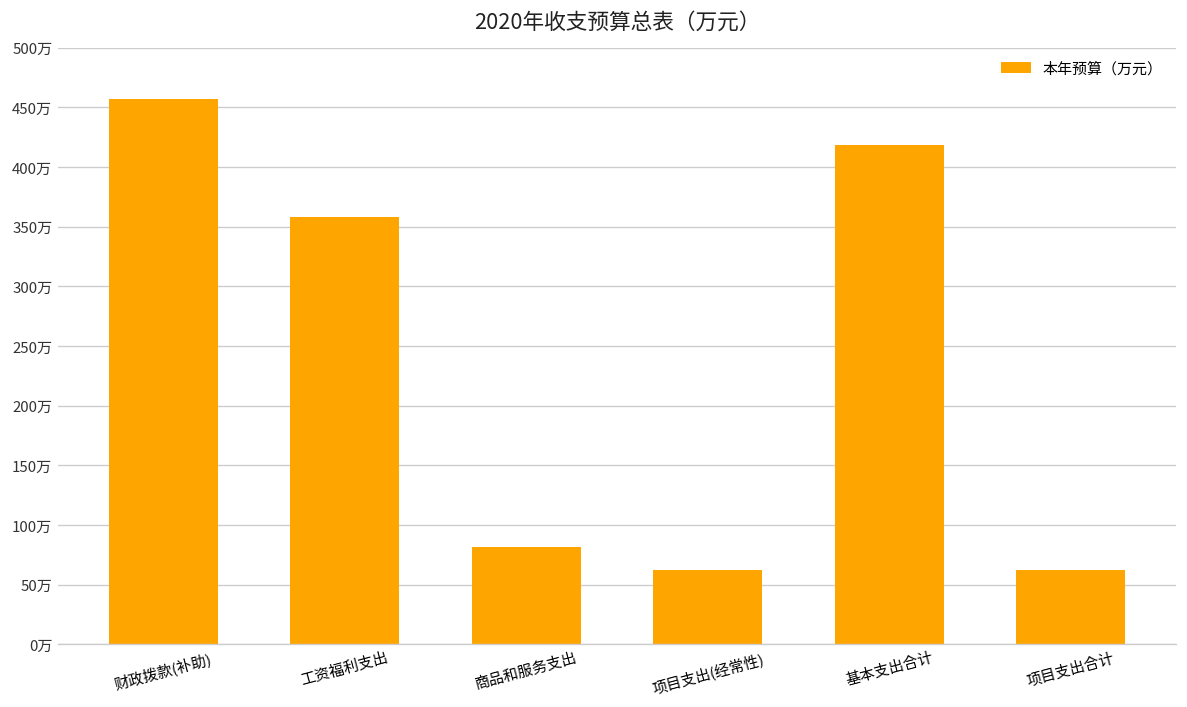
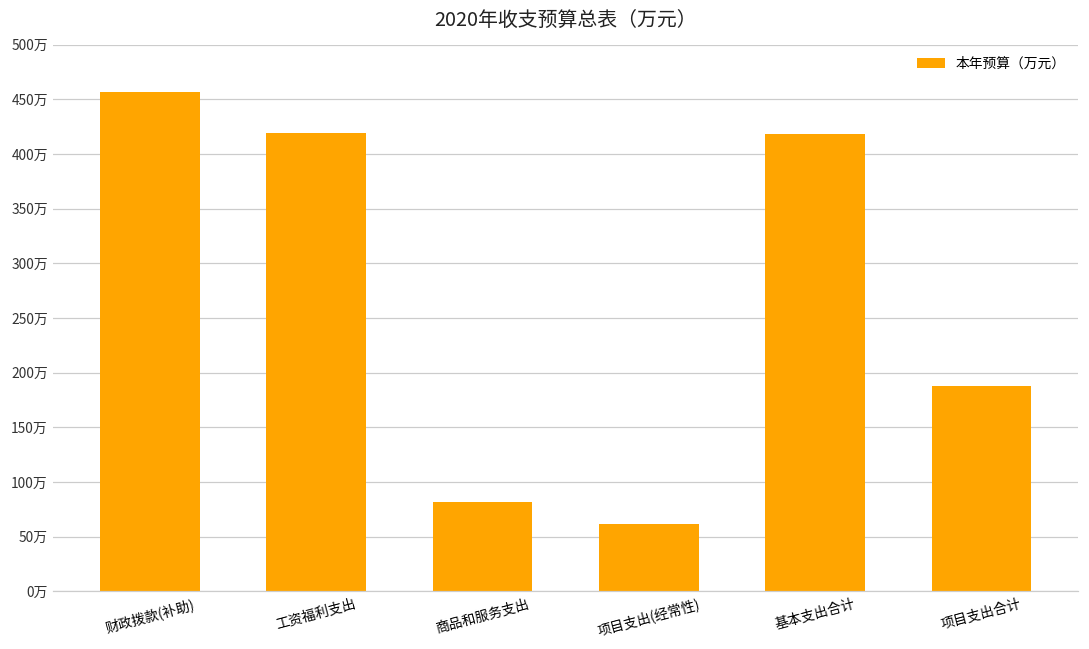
工资福利支出: 360万 -> 420万
项目支出合计: 60万 -> 190万
